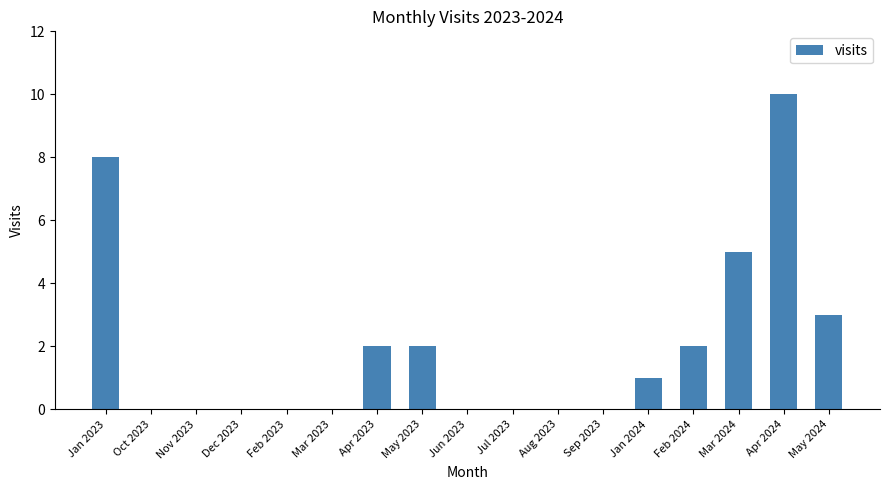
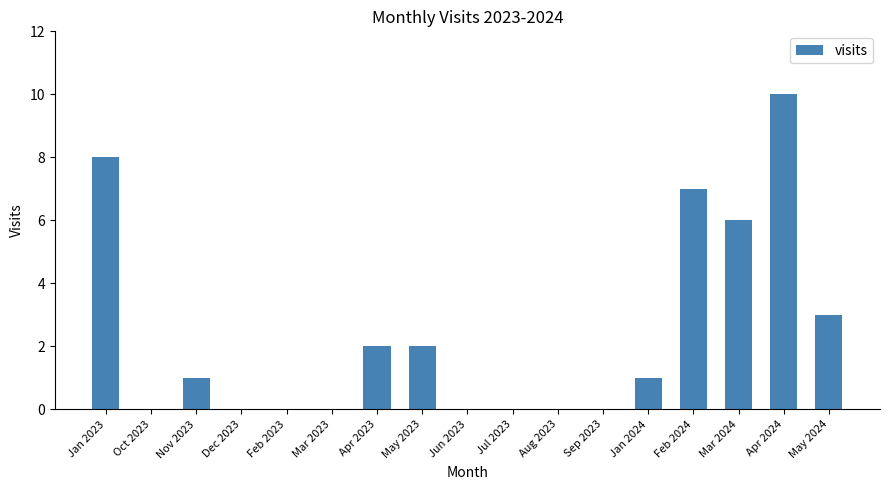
Nov 2023: 0 -> 1
Feb 2024: 2 -> 7
Mar 2024: 5 -> 6
